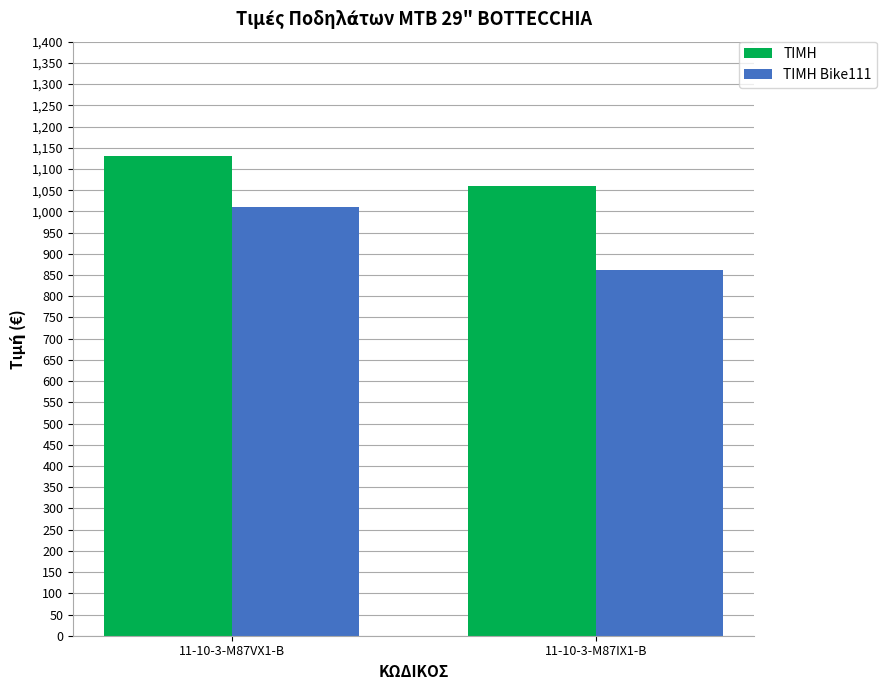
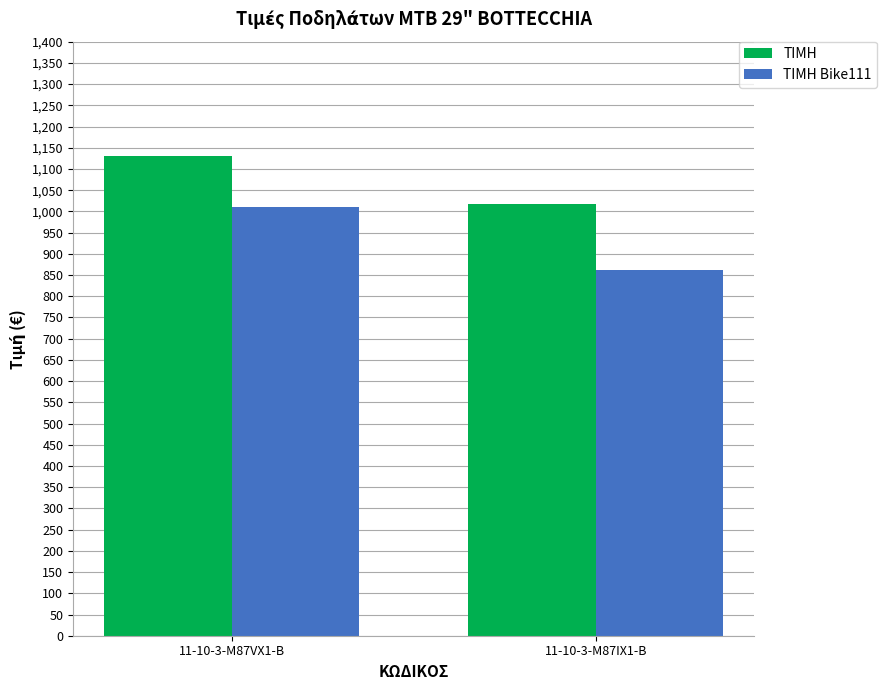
ΤΙΜΗ, 11-10-3-M87IX1-B: 1,060 -> 1,020
